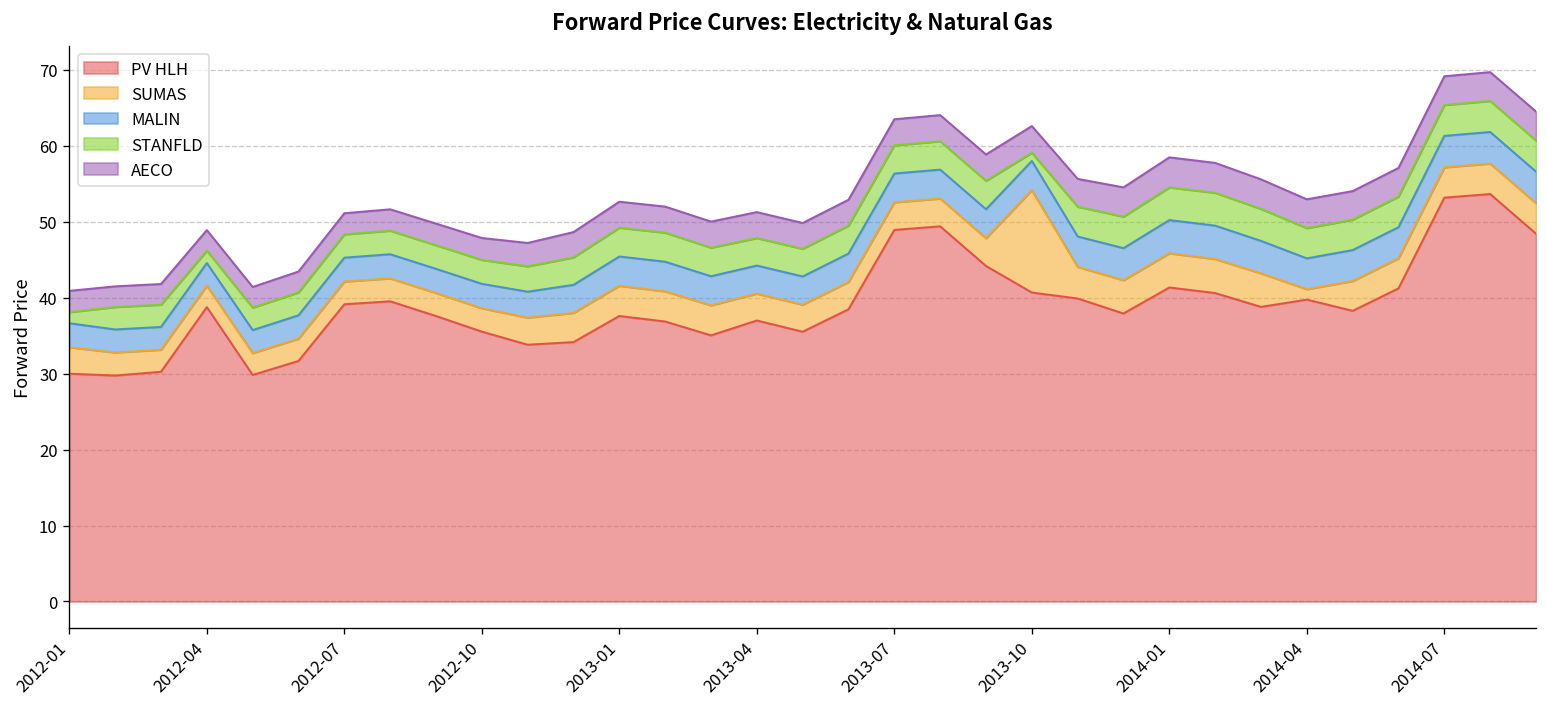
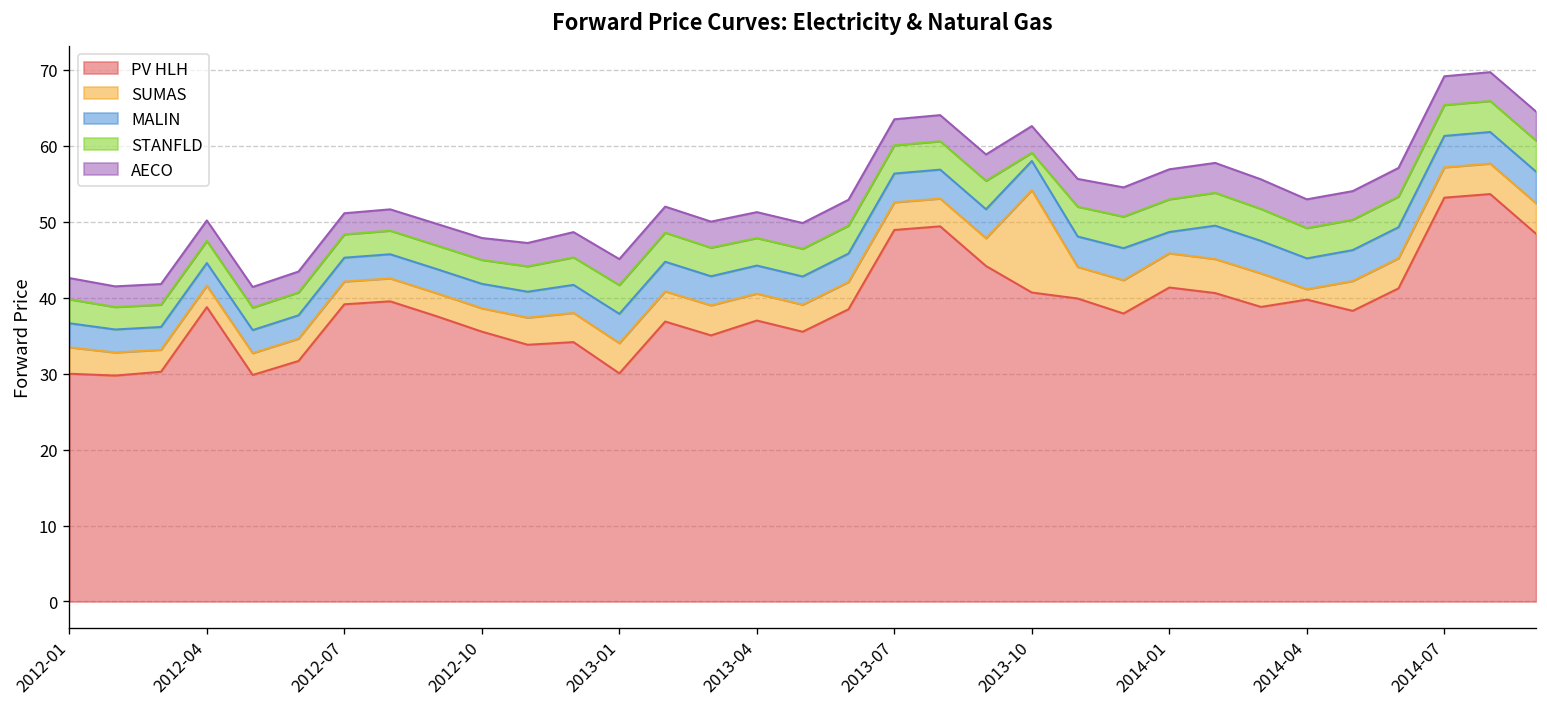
STANFLD, 2012-01: 1 -> 3
STANFLD, 2012-04: 2 -> 3
PV HLH, 2013-01: 38 -> 30
MALIN, 2014-01: 4 -> 3
